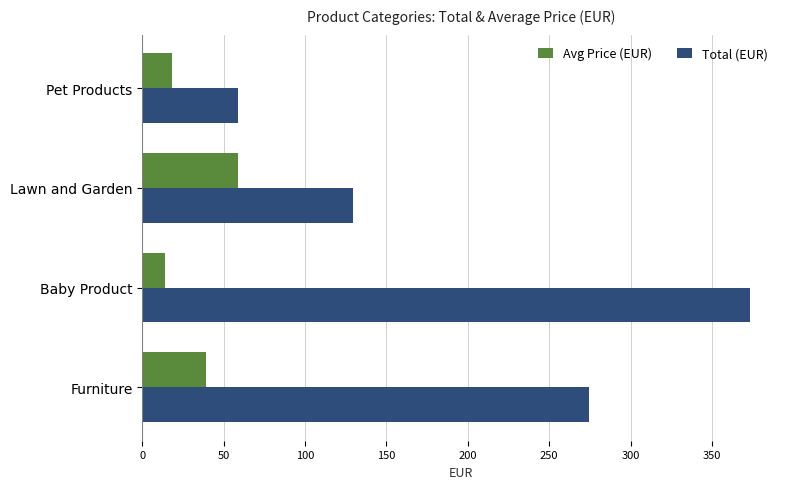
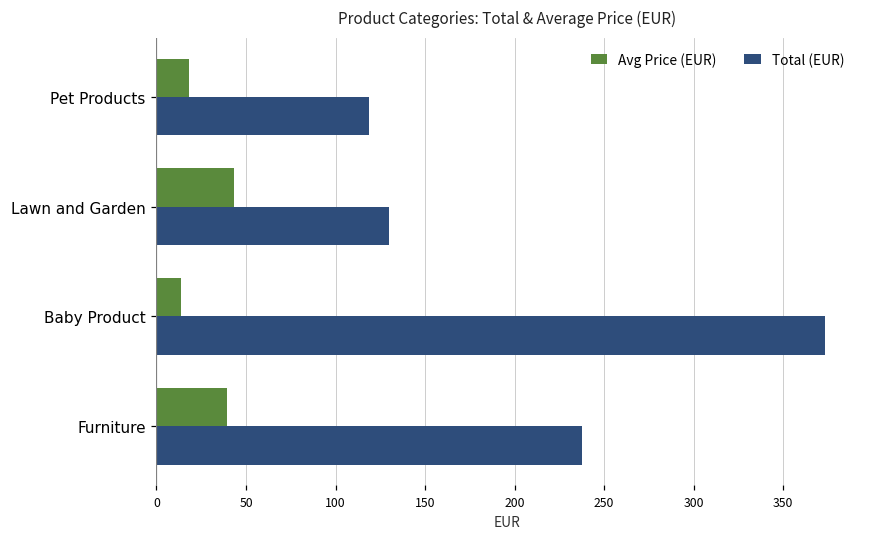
Total (EUR), Pet Products: 59 -> 119
Avg Price (EUR), Lawn and Garden: 59 -> 43
Total (EUR), Furniture: 275 -> 237
